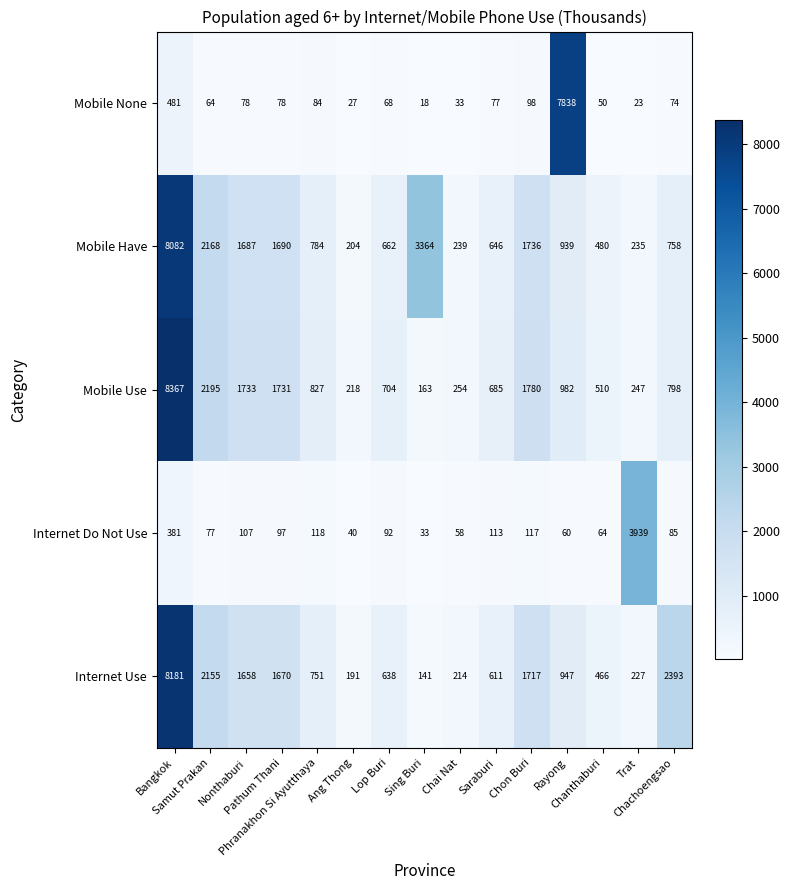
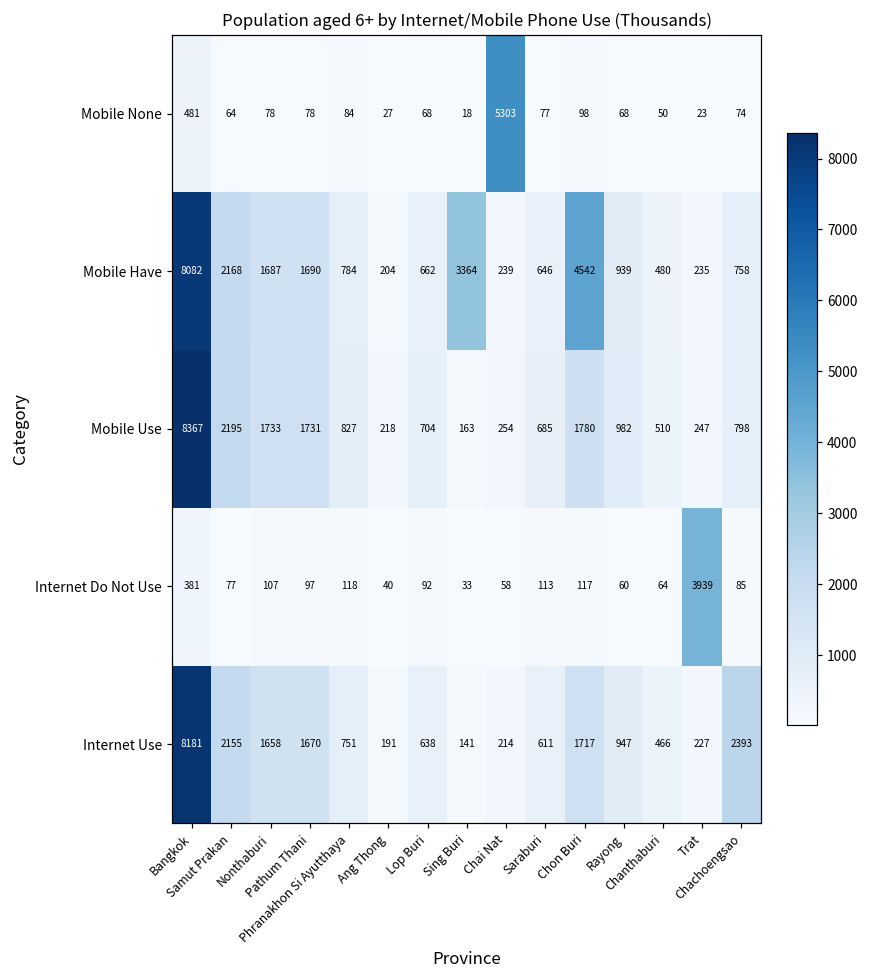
Mobile None, Chai Nat: 33 -> 5303
Mobile None, Rayong: 7838 -> 68
Mobile Have, Chon Buri: 1736 -> 4542
